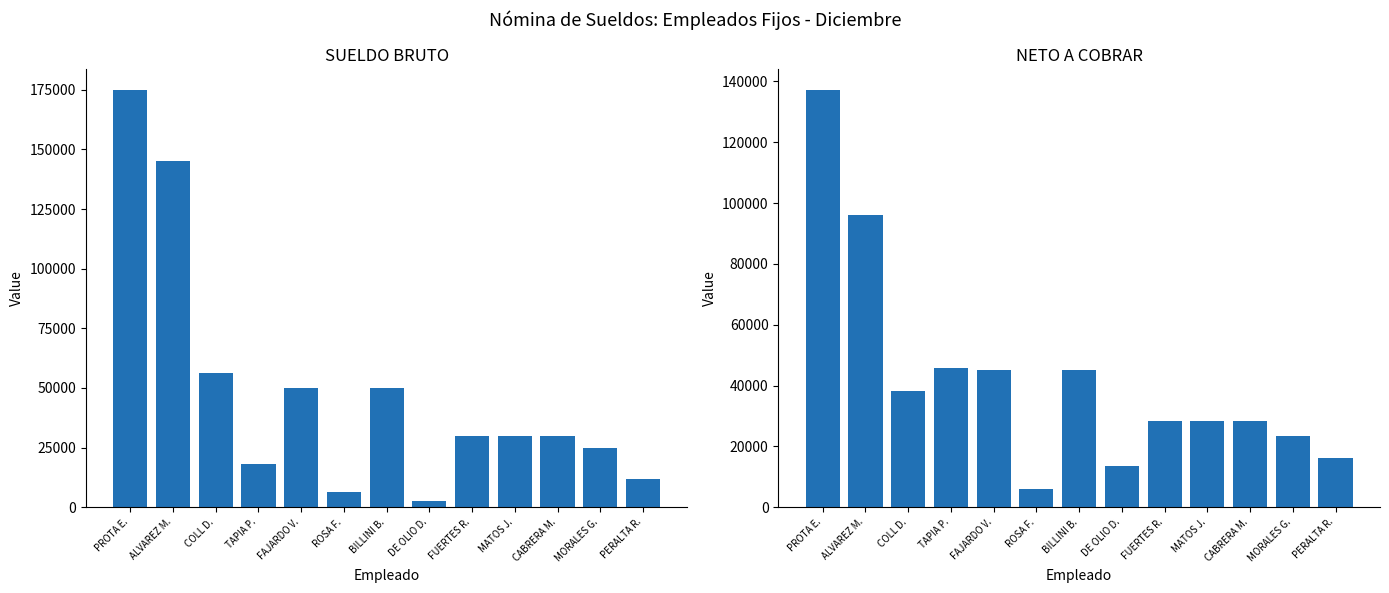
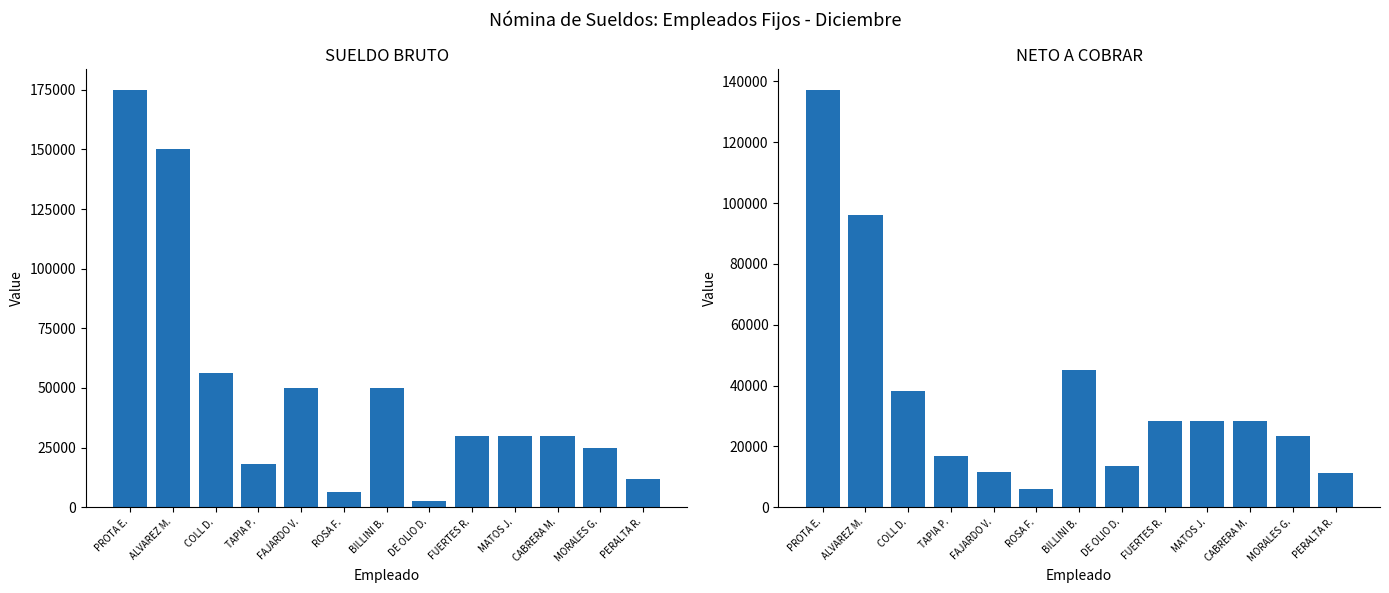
SUELDO BRUTO, ALVAREZ M.: 145000 -> 150000
NETO A COBRAR, TAPIA P.: 46000 -> 17000
NETO A COBRAR, FAJARDO V.: 45000 -> 12000
NETO A COBRAR, PERALTA R.: 16000 -> 11000
